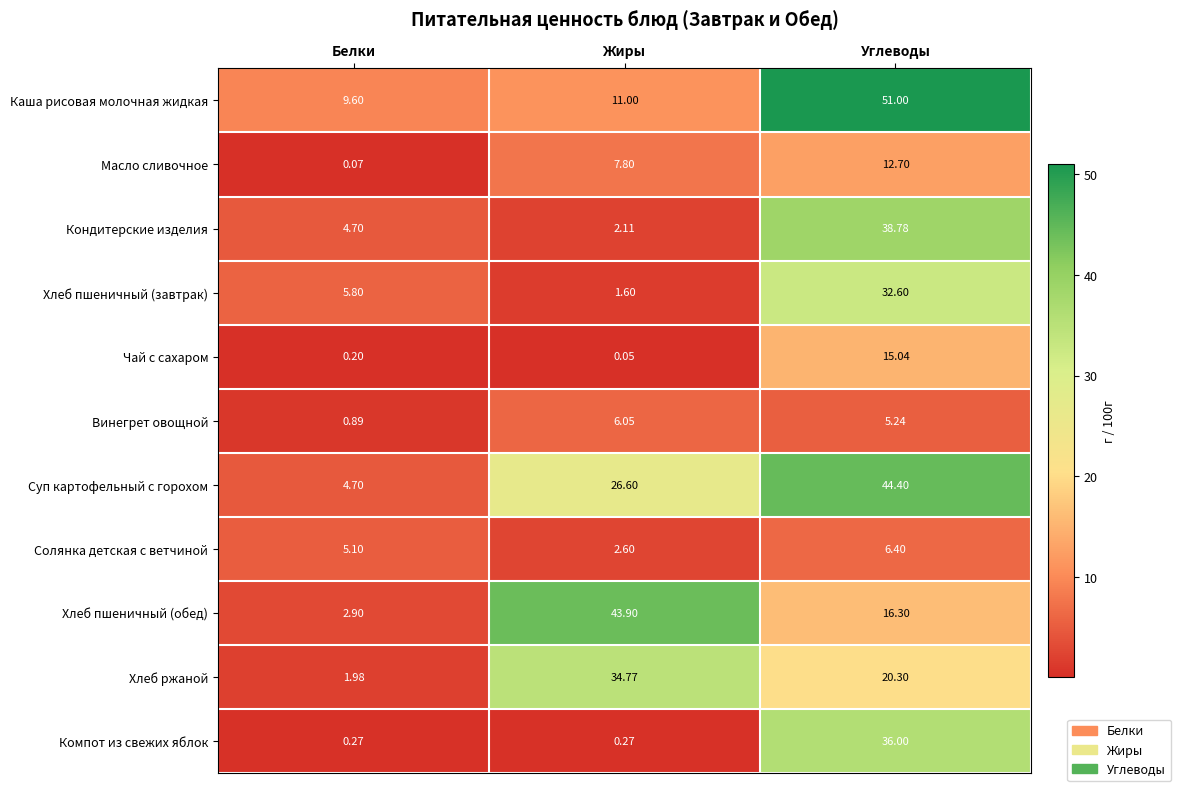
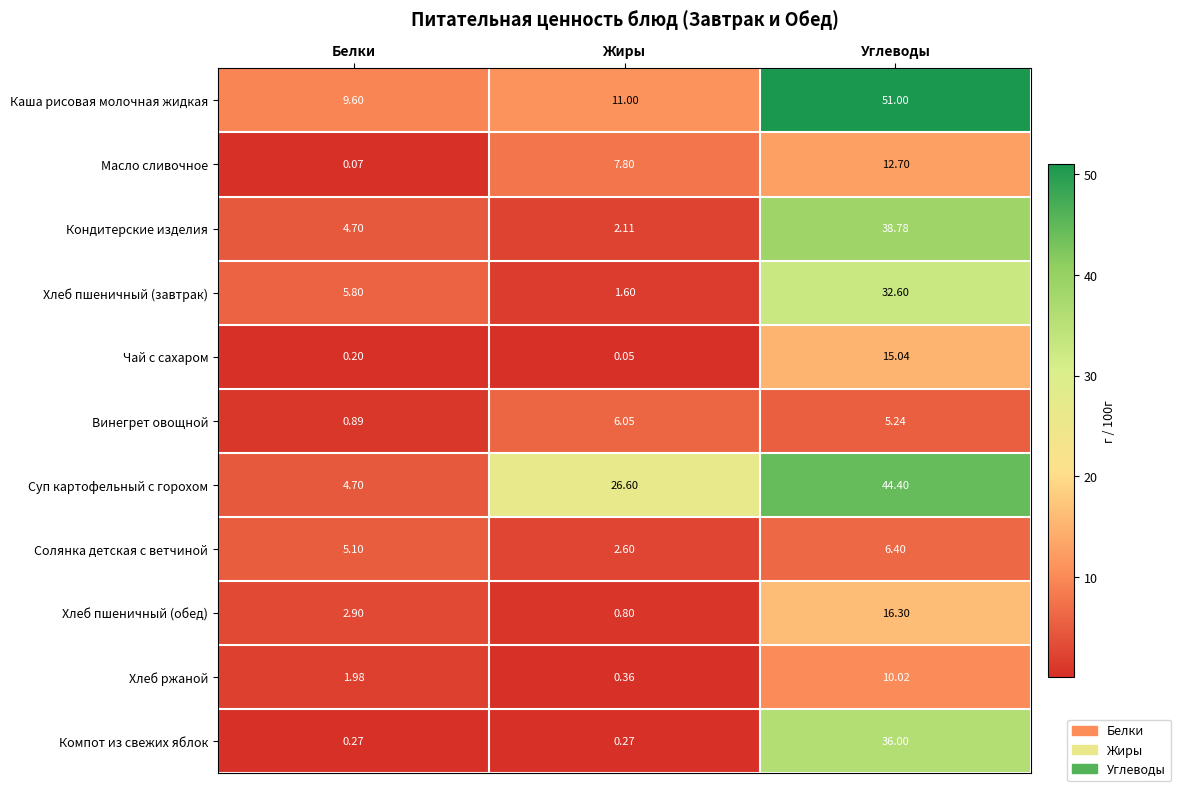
Хлеб пшеничный (обед), Жиры: 43.90 -> 0.80
Хлеб ржаной, Жиры: 34.77 -> 0.36
Хлеб ржаной, Углеводы: 20.30 -> 10.02
